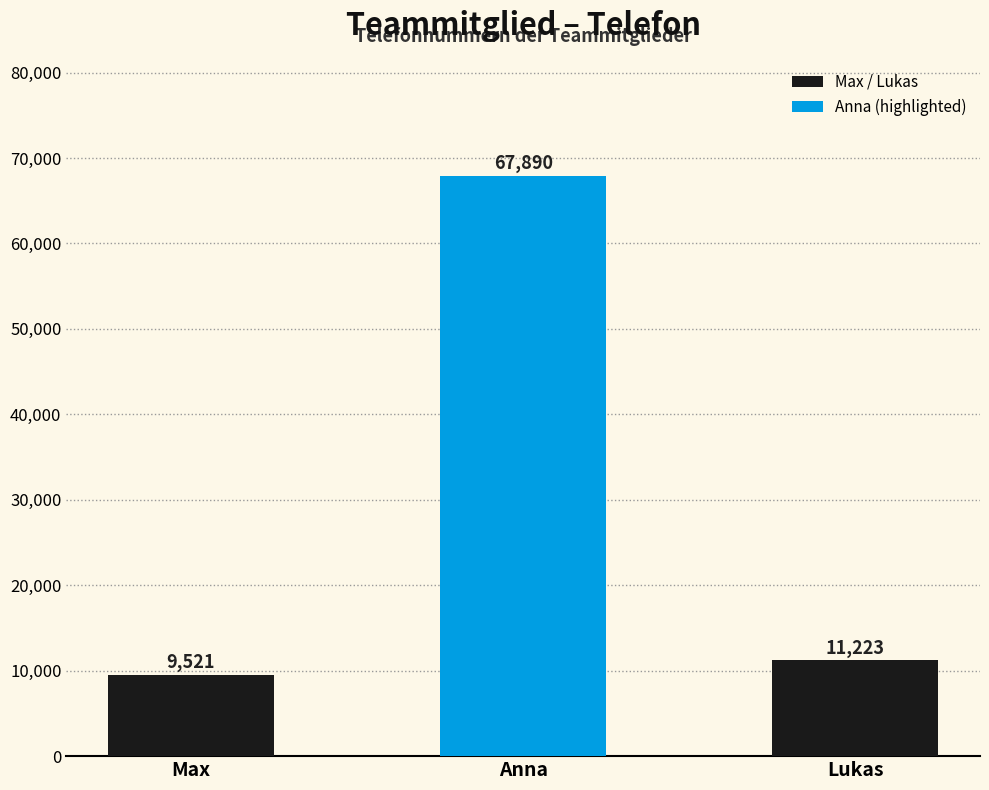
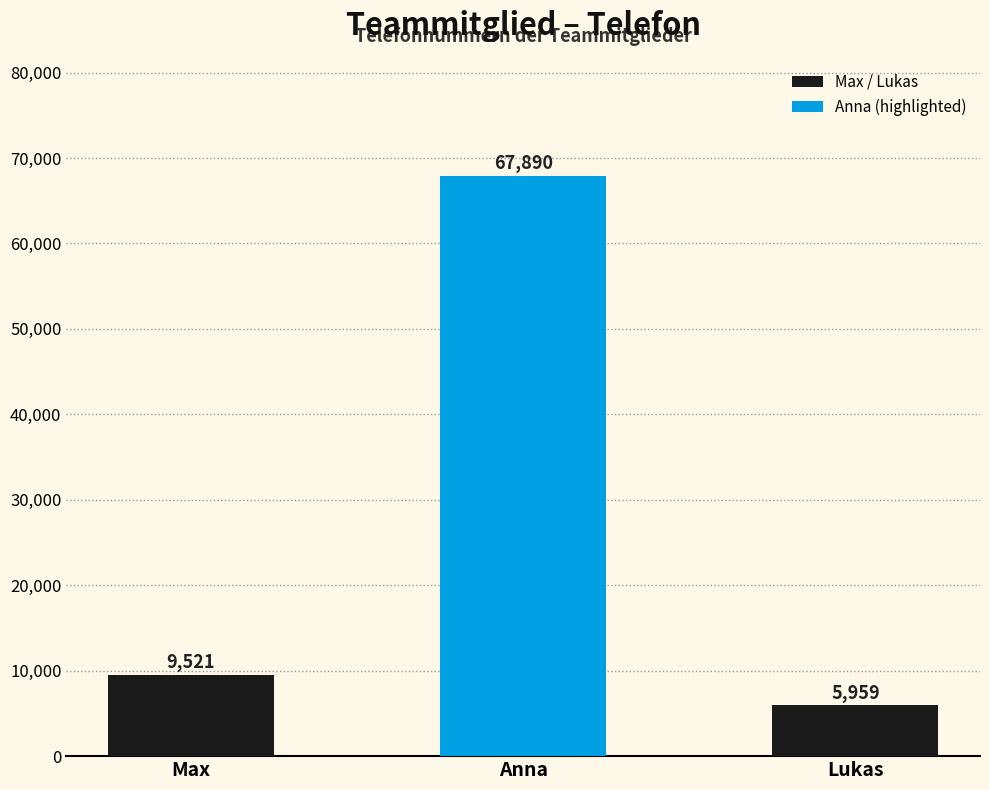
Lukas: 11,223 -> 5,959
